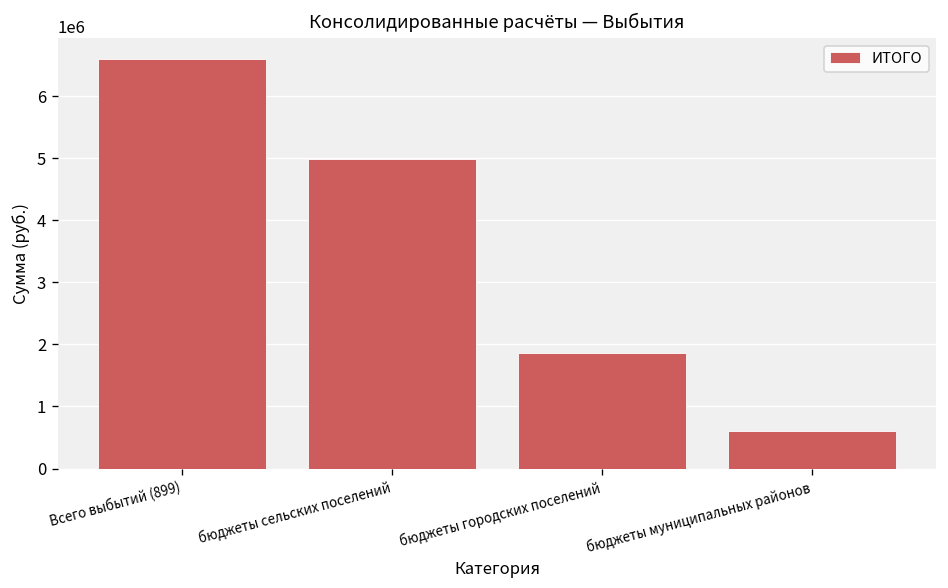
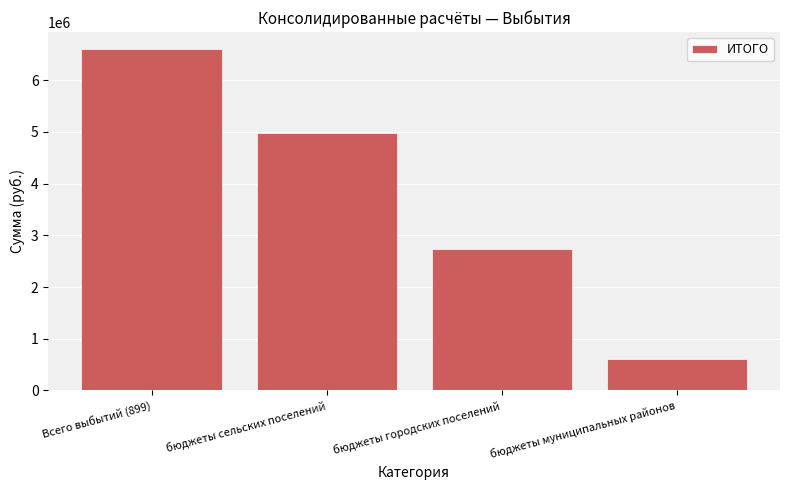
бюджеты городских поселений: 1900000 -> 2700000
